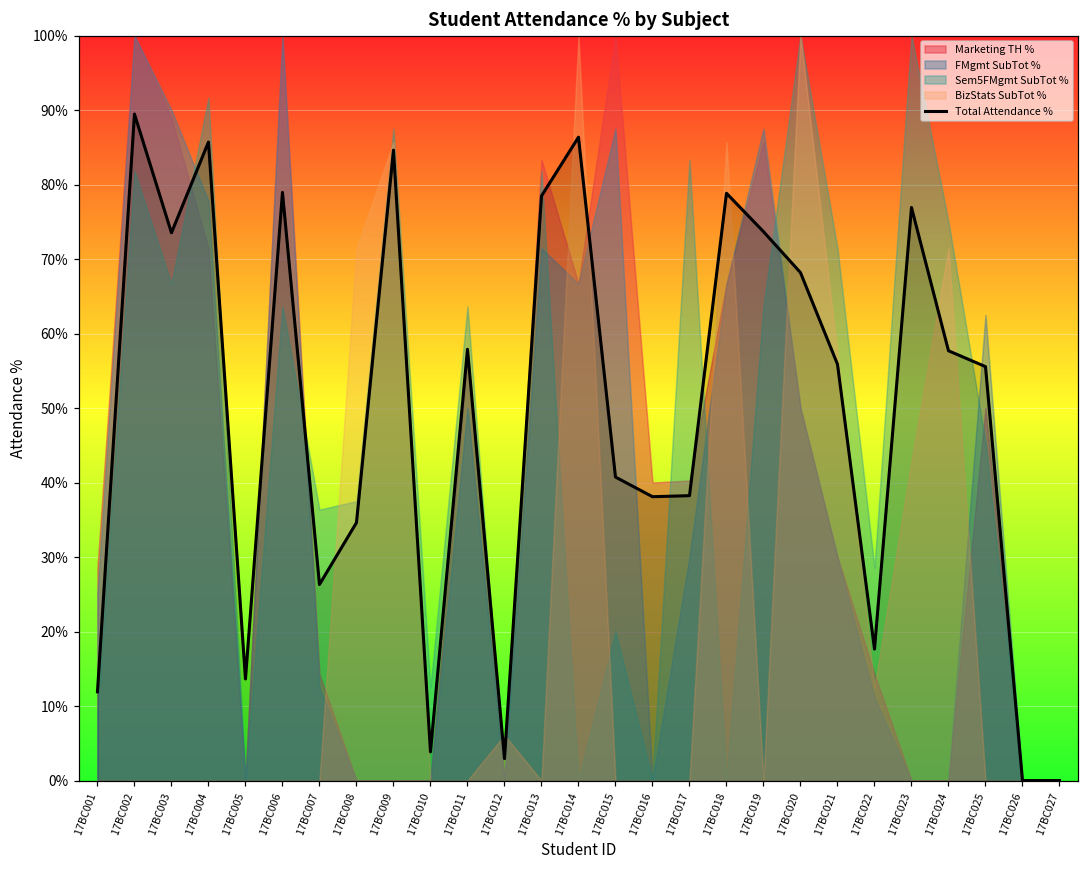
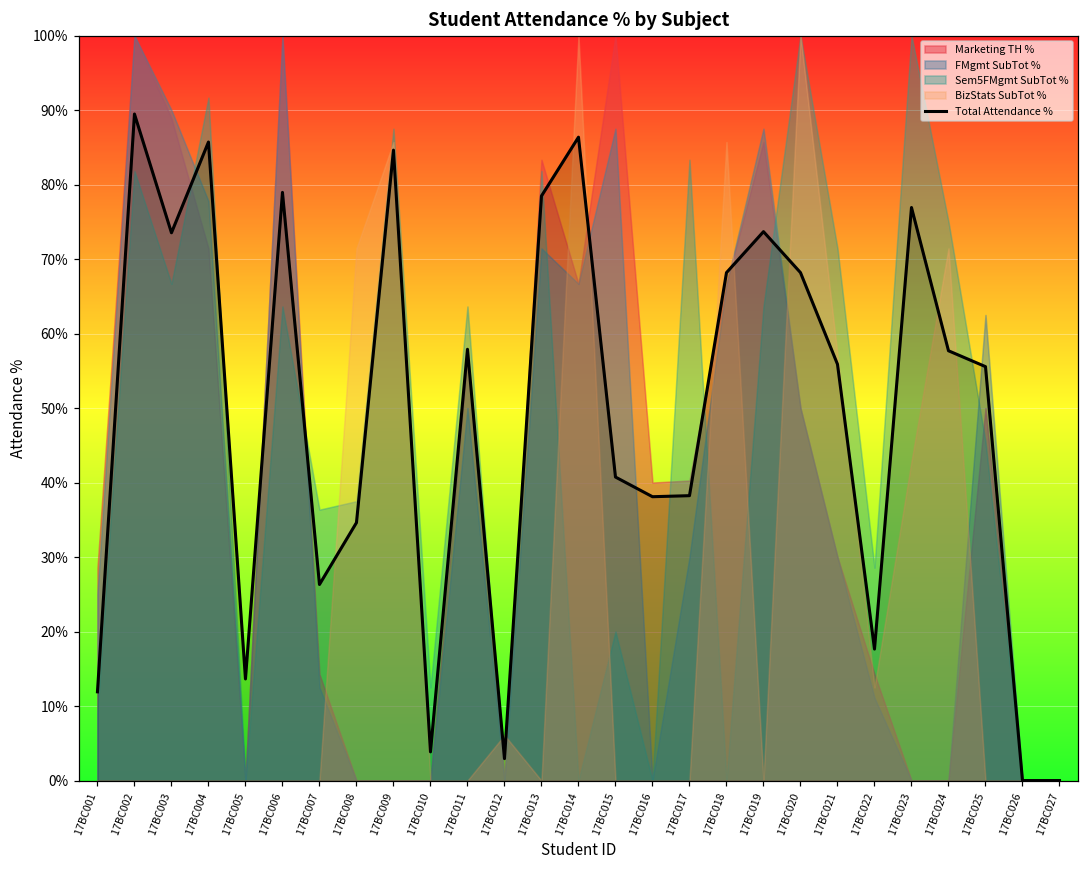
Total Attendance %, 17BC018: 79% -> 68%
